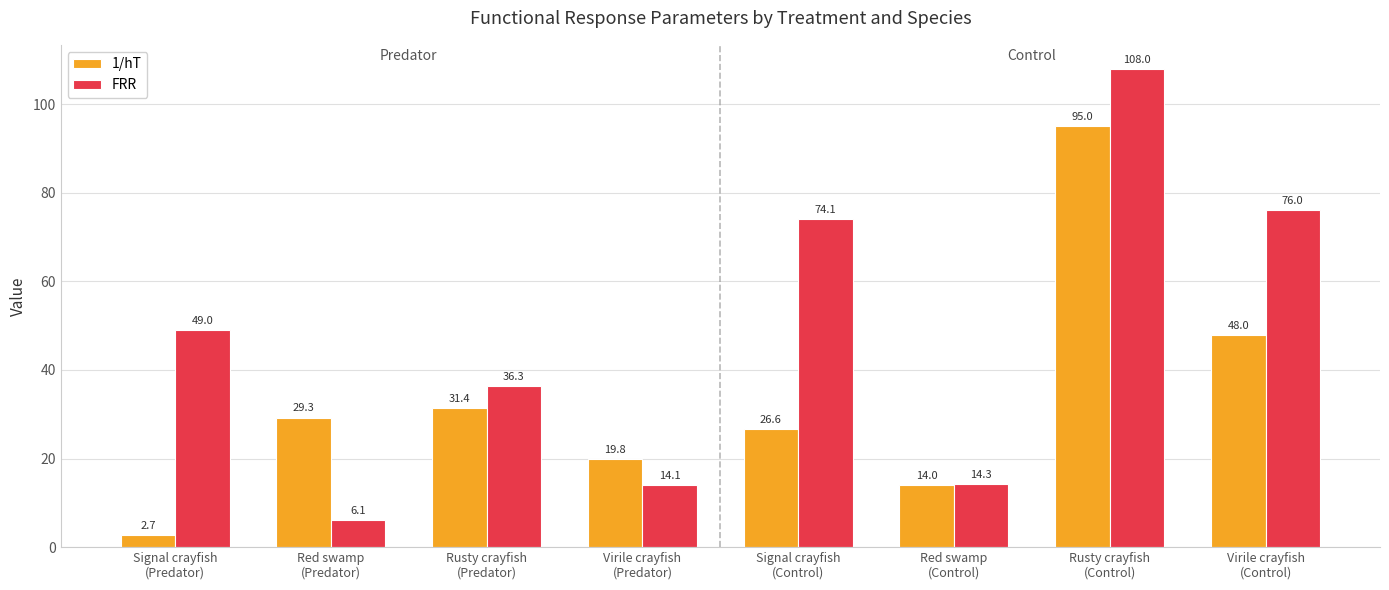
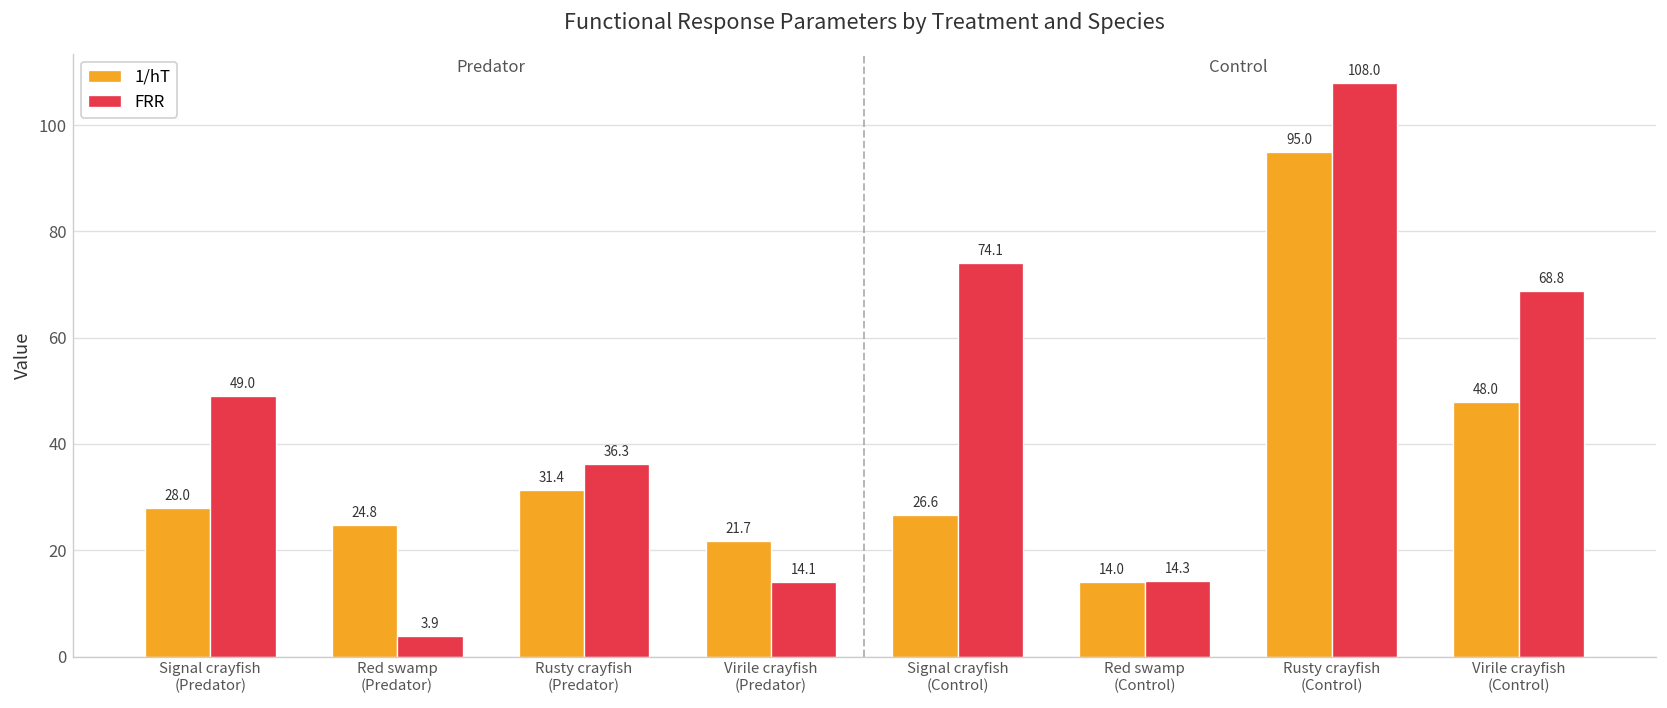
1/hT, Signal crayfish (Predator): 2.7 -> 28.0
1/hT, Red swamp (Predator): 29.3 -> 24.8
FRR, Red swamp (Predator): 6.1 -> 3.9
1/hT, Virile crayfish (Predator): 19.8 -> 21.7
FRR, Virile crayfish (Control): 76.0 -> 68.8
